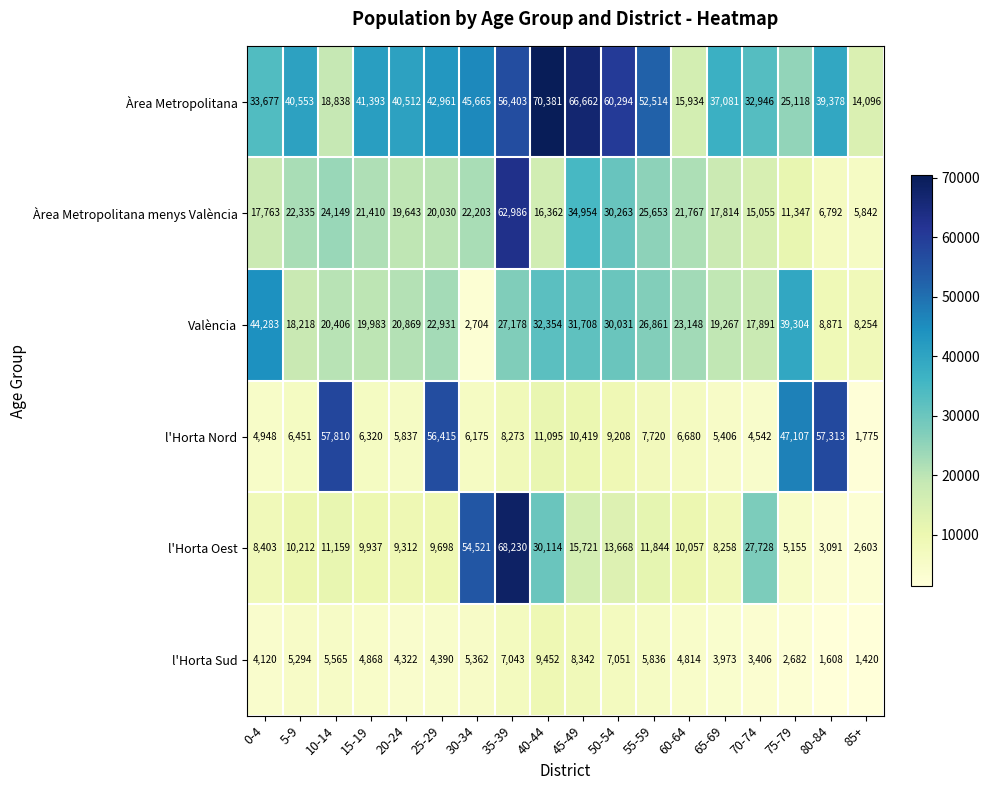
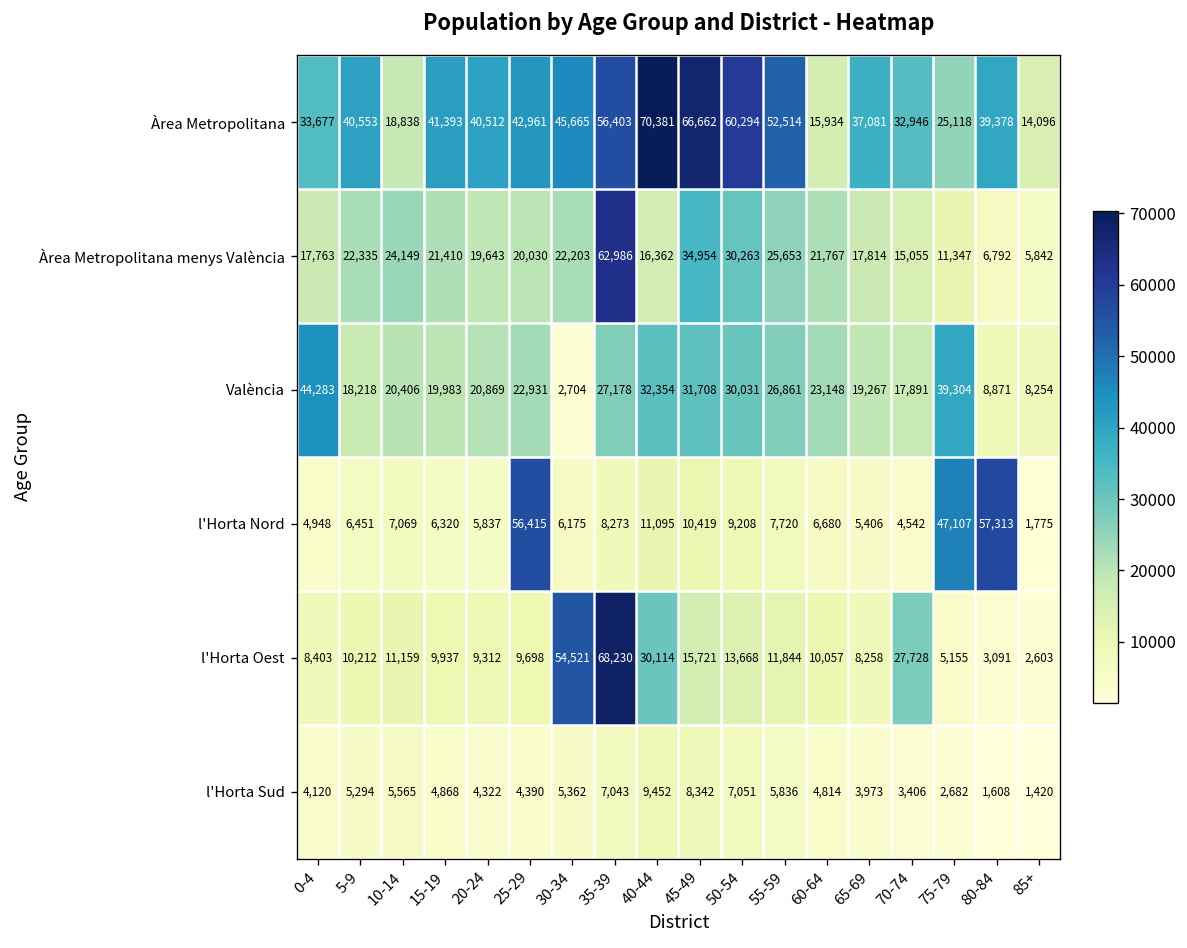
l'Horta Nord, 10-14: 57,810 -> 7,069
